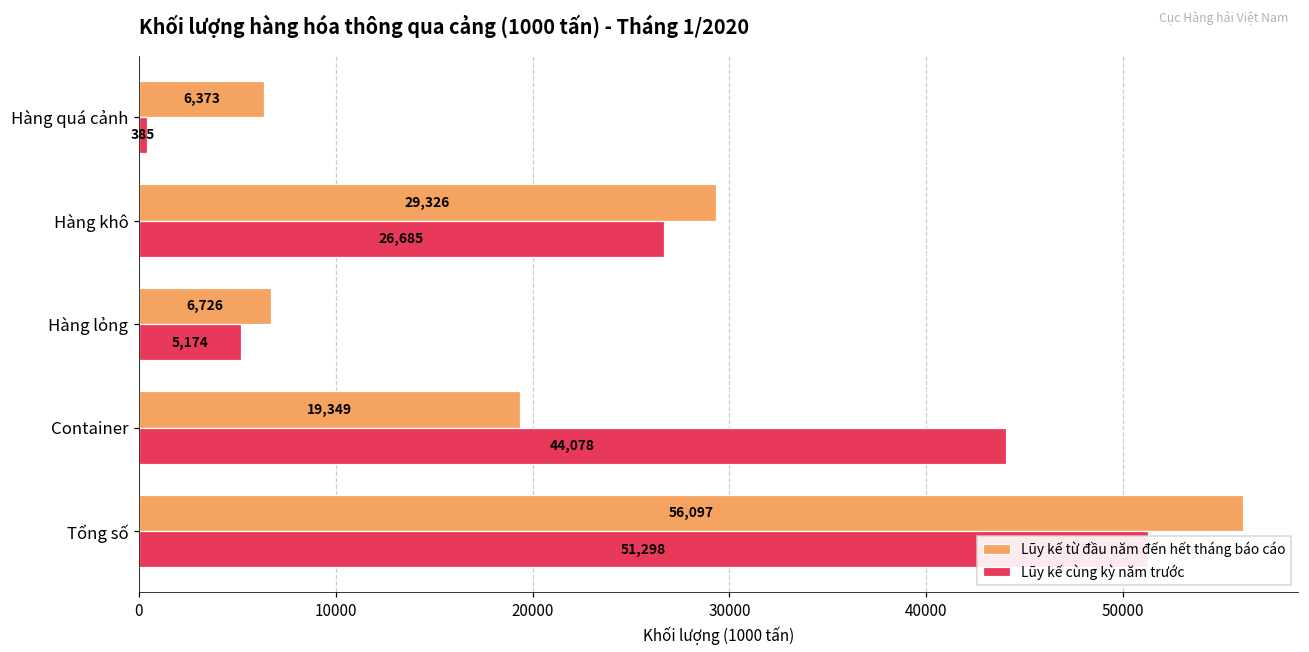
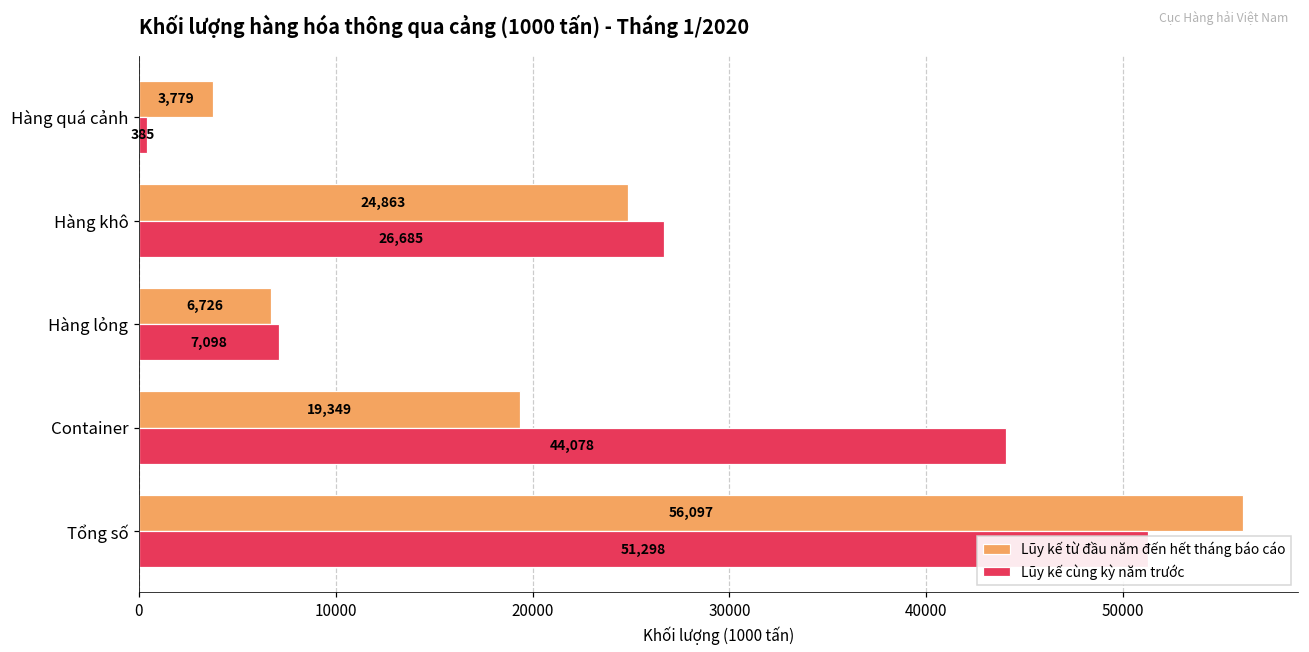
Lũy kế từ đầu năm đến hết tháng báo cáo, Hàng quá cảnh: 6,373 -> 3,779
Lũy kế từ đầu năm đến hết tháng báo cáo, Hàng khô: 29,326 -> 24,863
Lũy kế cùng kỳ năm trước, Hàng lỏng: 5,174 -> 7,098
